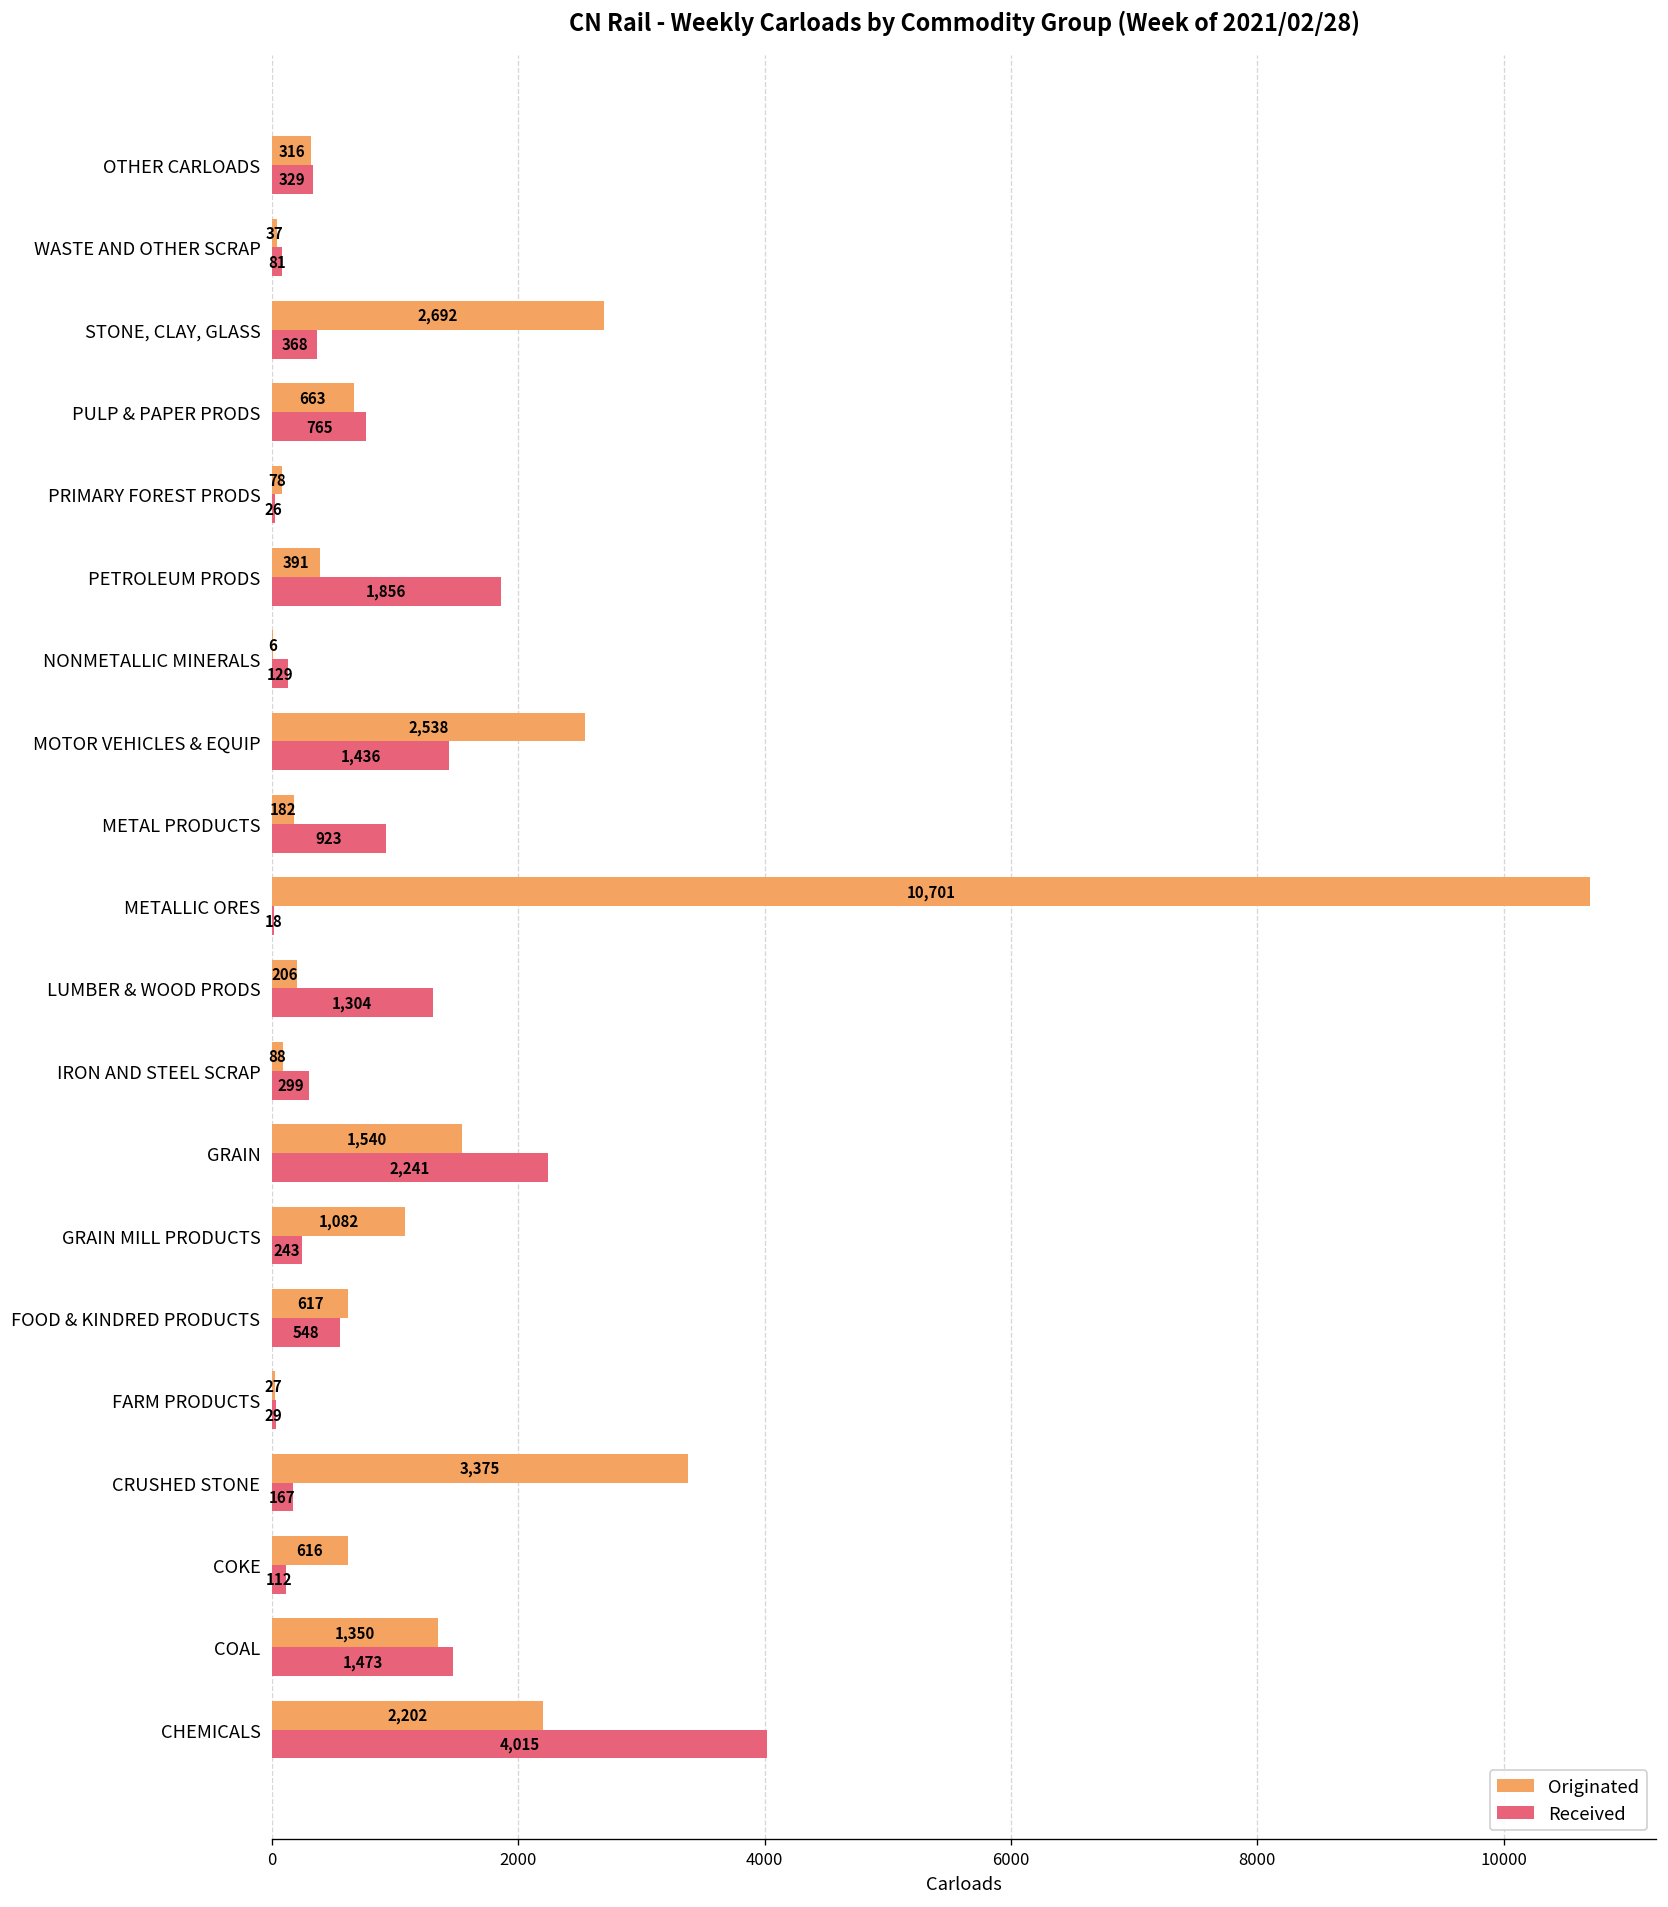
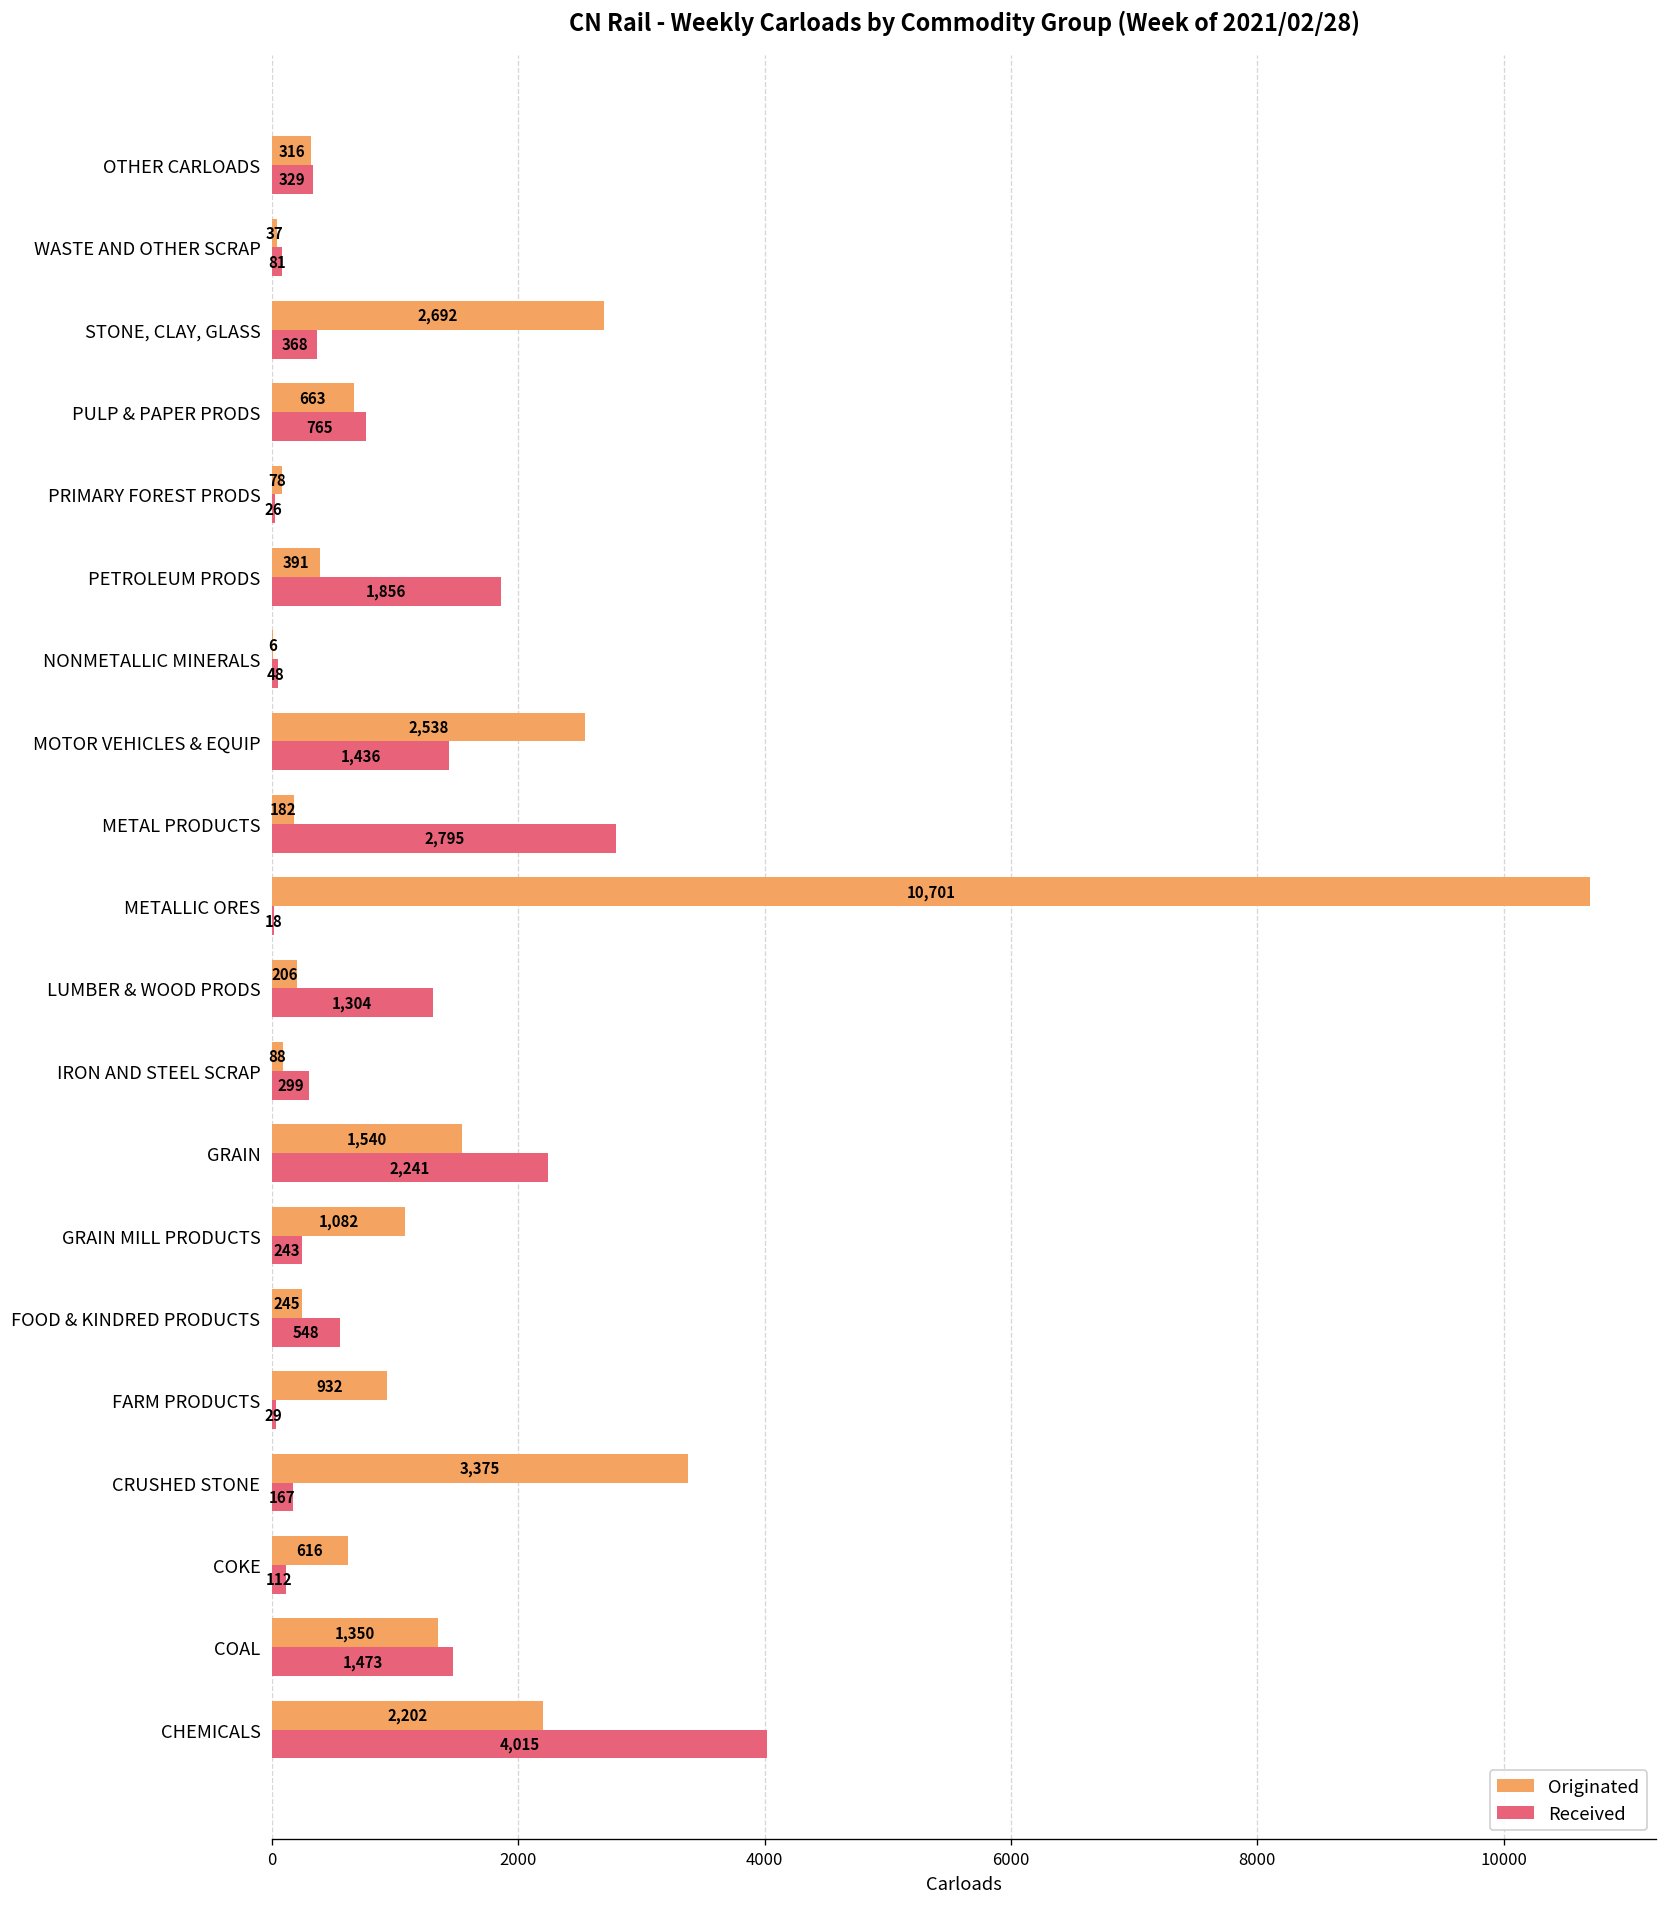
Received, NONMETALLIC MINERALS: 129 -> 48
Received, METAL PRODUCTS: 923 -> 2,795
Originated, FOOD & KINDRED PRODUCTS: 617 -> 245
Originated, FARM PRODUCTS: 27 -> 932
